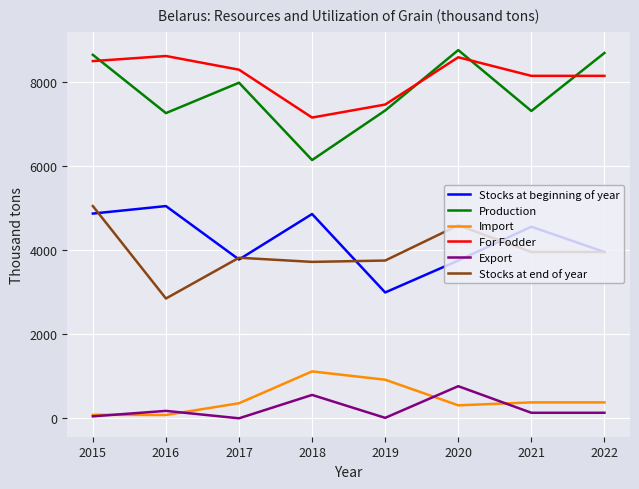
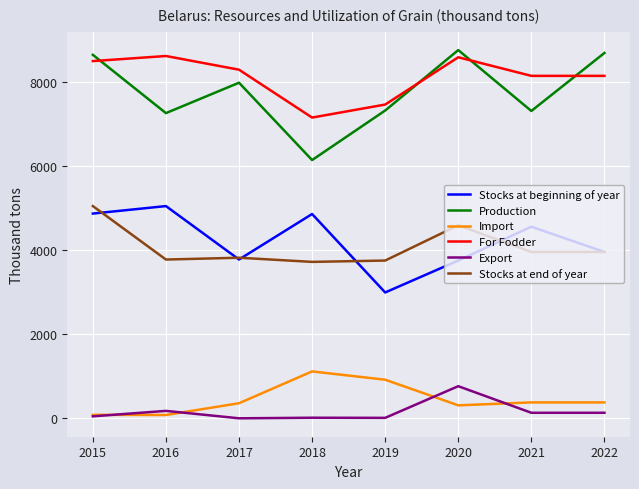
Stocks at end of year, 2016: 2900 -> 3800
Export, 2018: 600 -> 0
